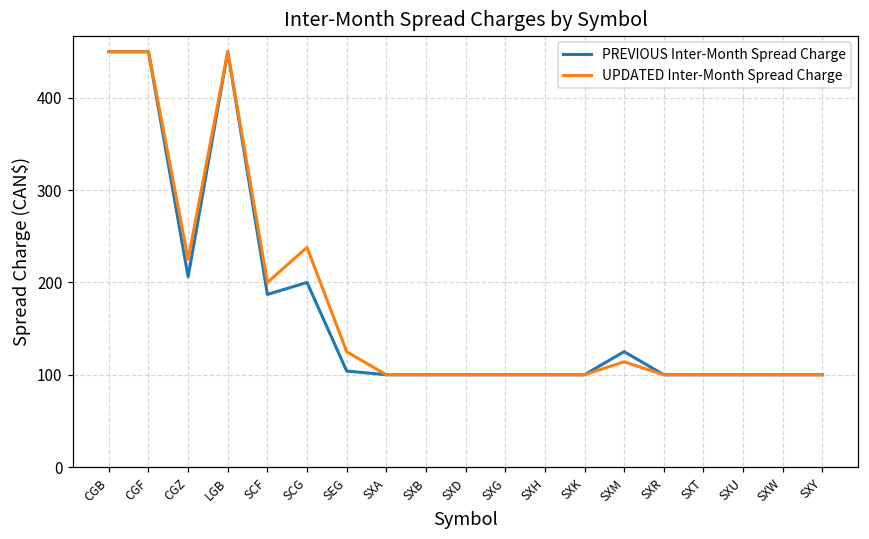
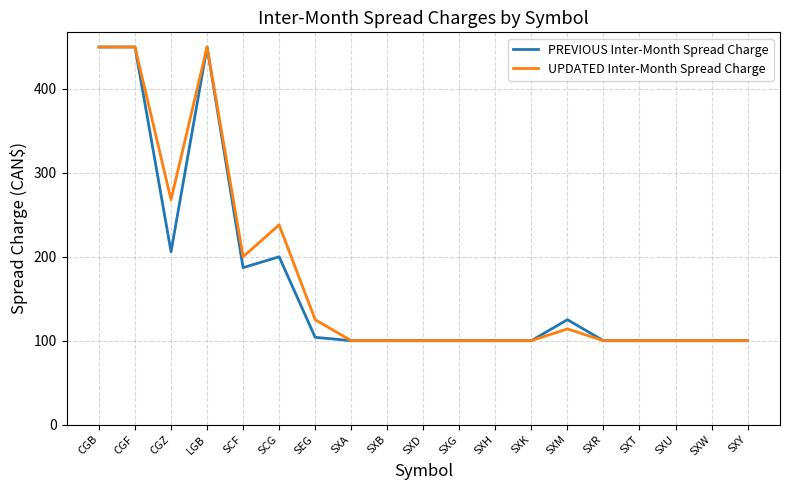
UPDATED Inter-Month Spread Charge, CGZ: 230 -> 270
